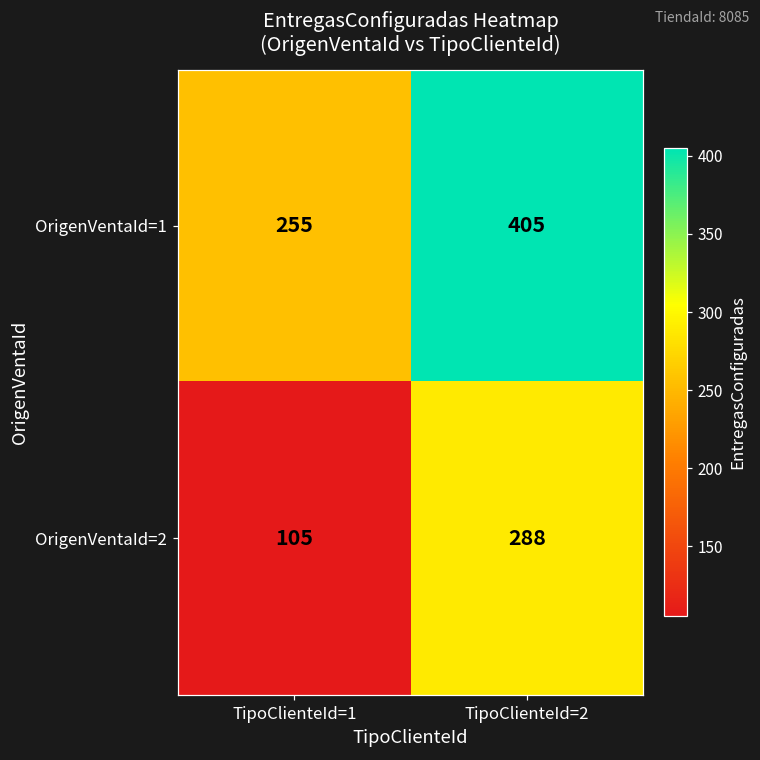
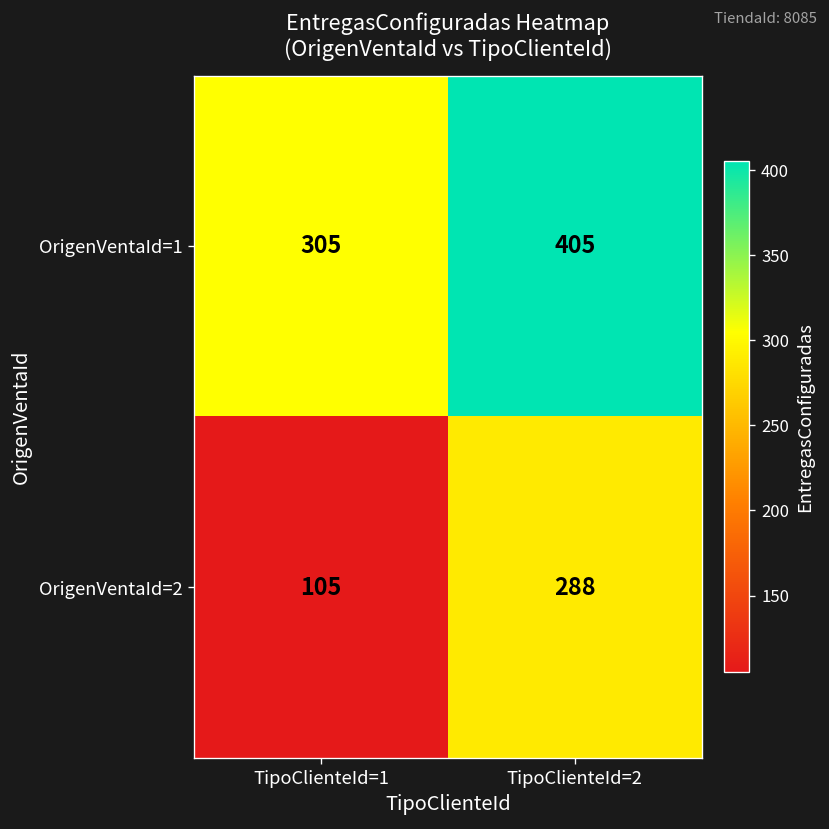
OrigenVentaId=1, TipoClienteId=1: 255 -> 305
